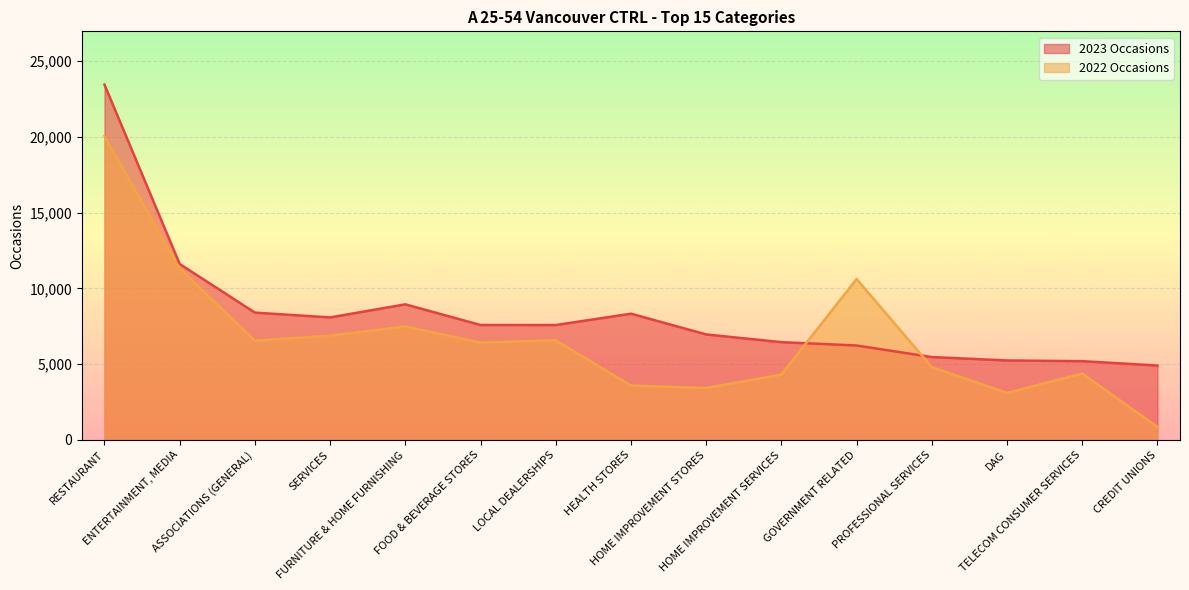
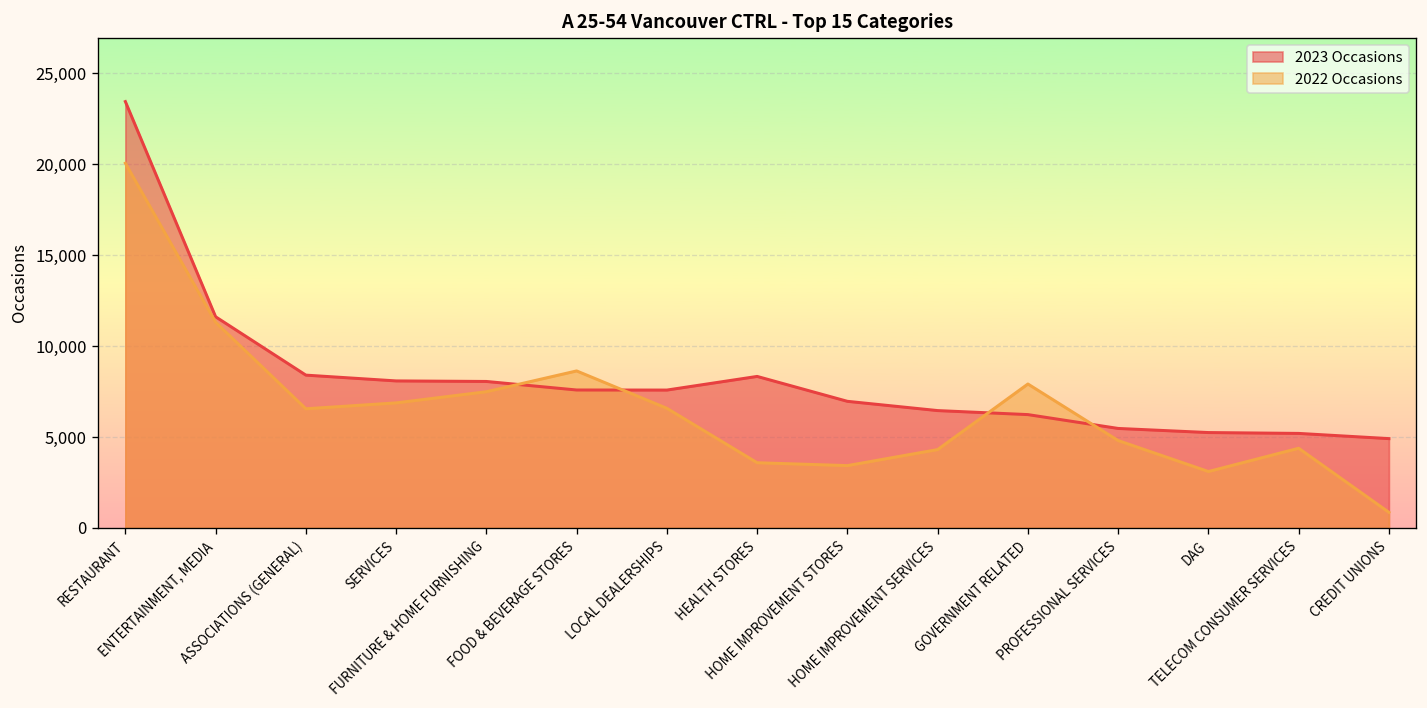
2023 Occasions, FURNITURE & HOME FURNISHING: 9,000 -> 8,100
2022 Occasions, FOOD & BEVERAGE STORES: 6,400 -> 8,600
2022 Occasions, GOVERNMENT RELATED: 10,600 -> 7,900
